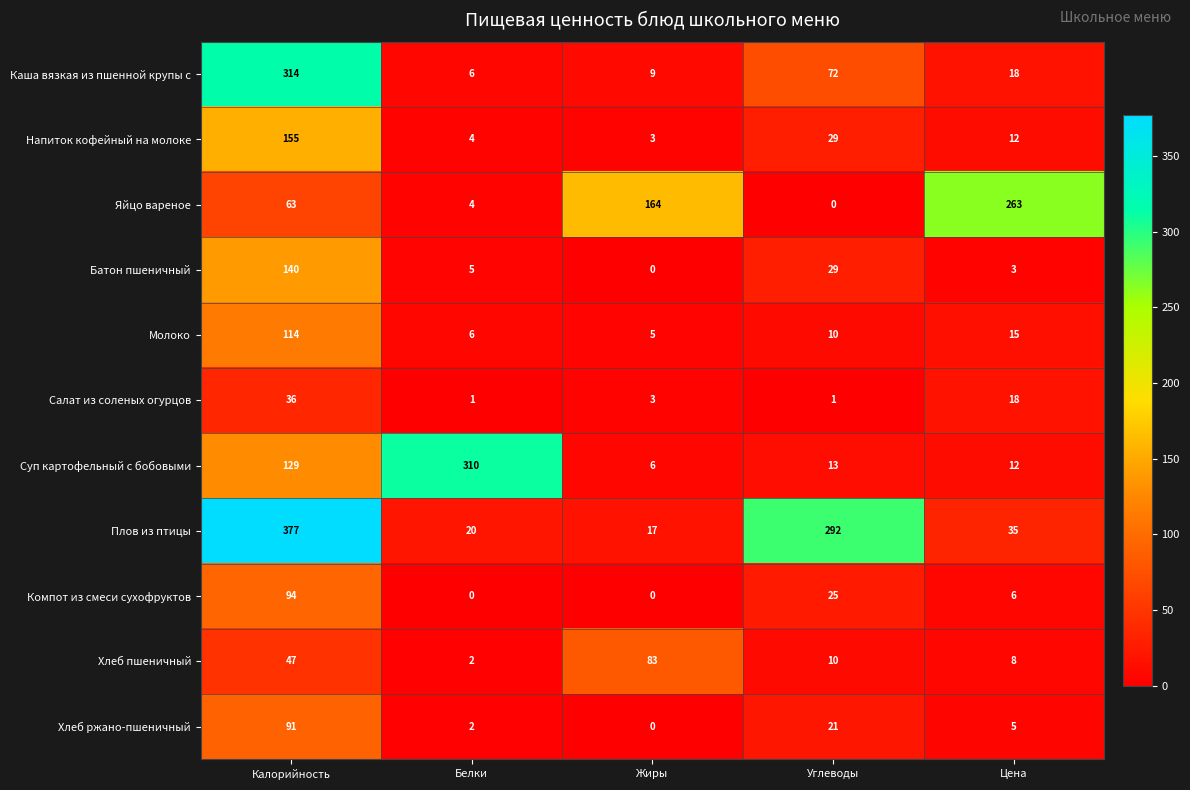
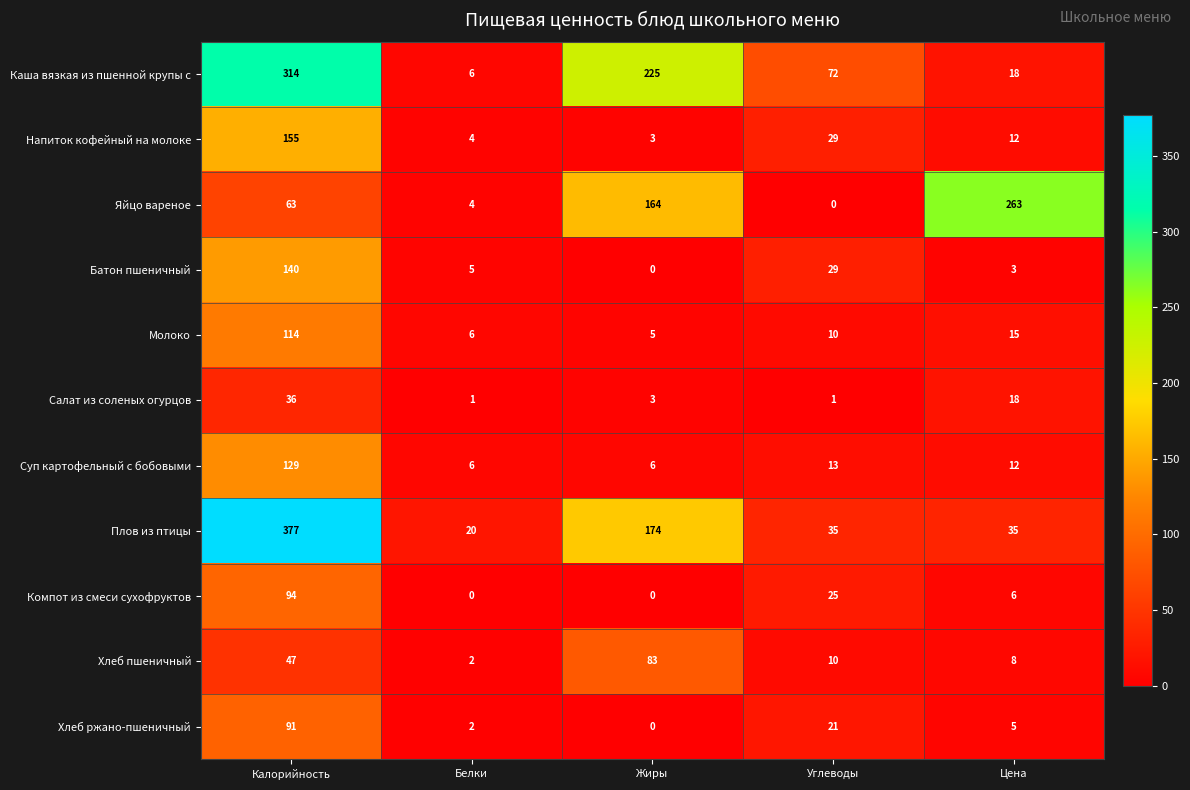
Каша вязкая из пшенной крупы с, Жиры: 9 -> 225
Суп картофельный с бобовыми, Белки: 310 -> 6
Плов из птицы, Жиры: 17 -> 174
Плов из птицы, Углеводы: 292 -> 35
